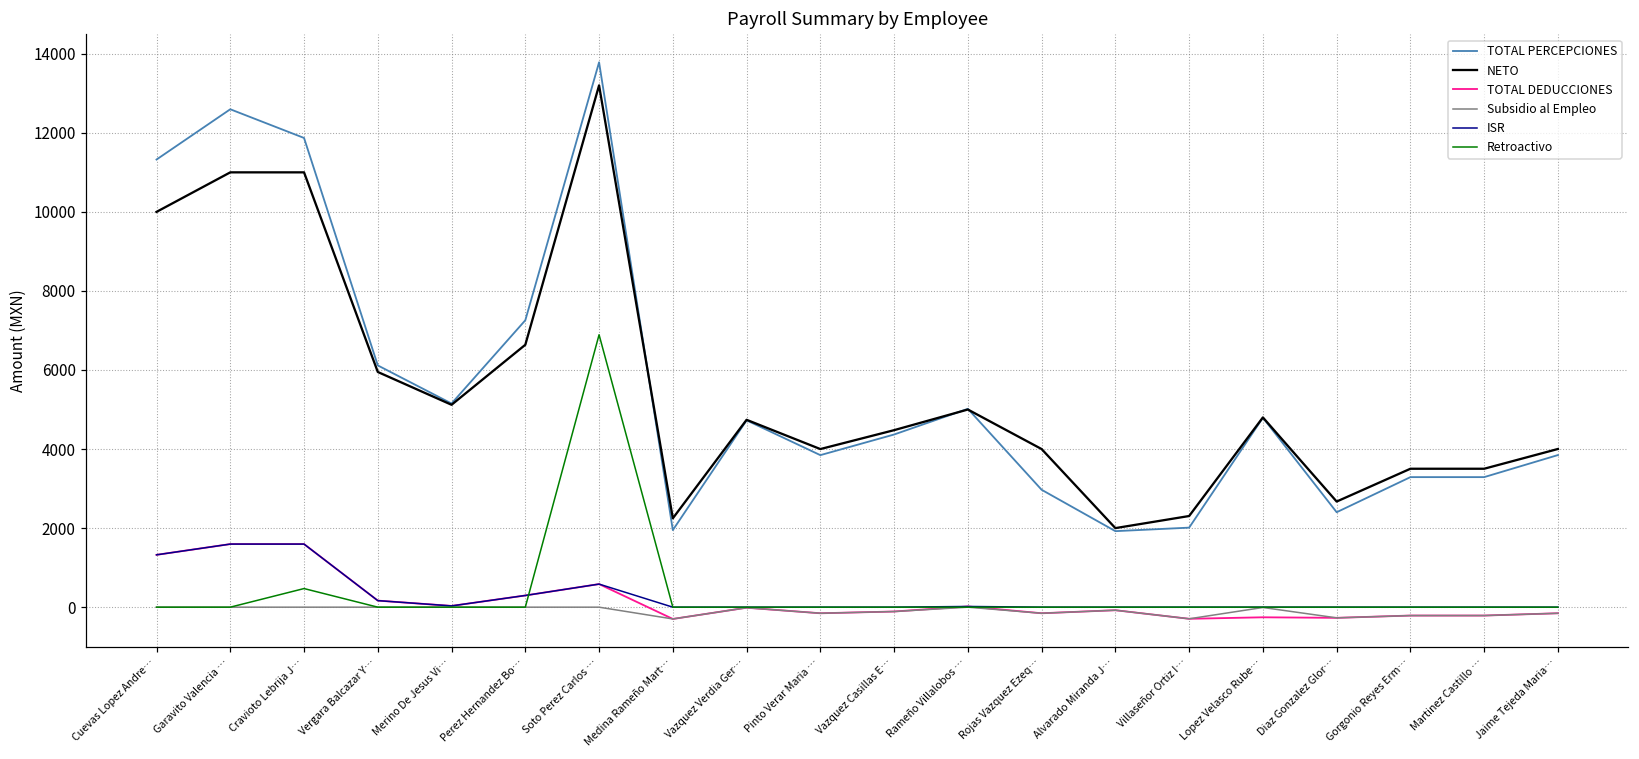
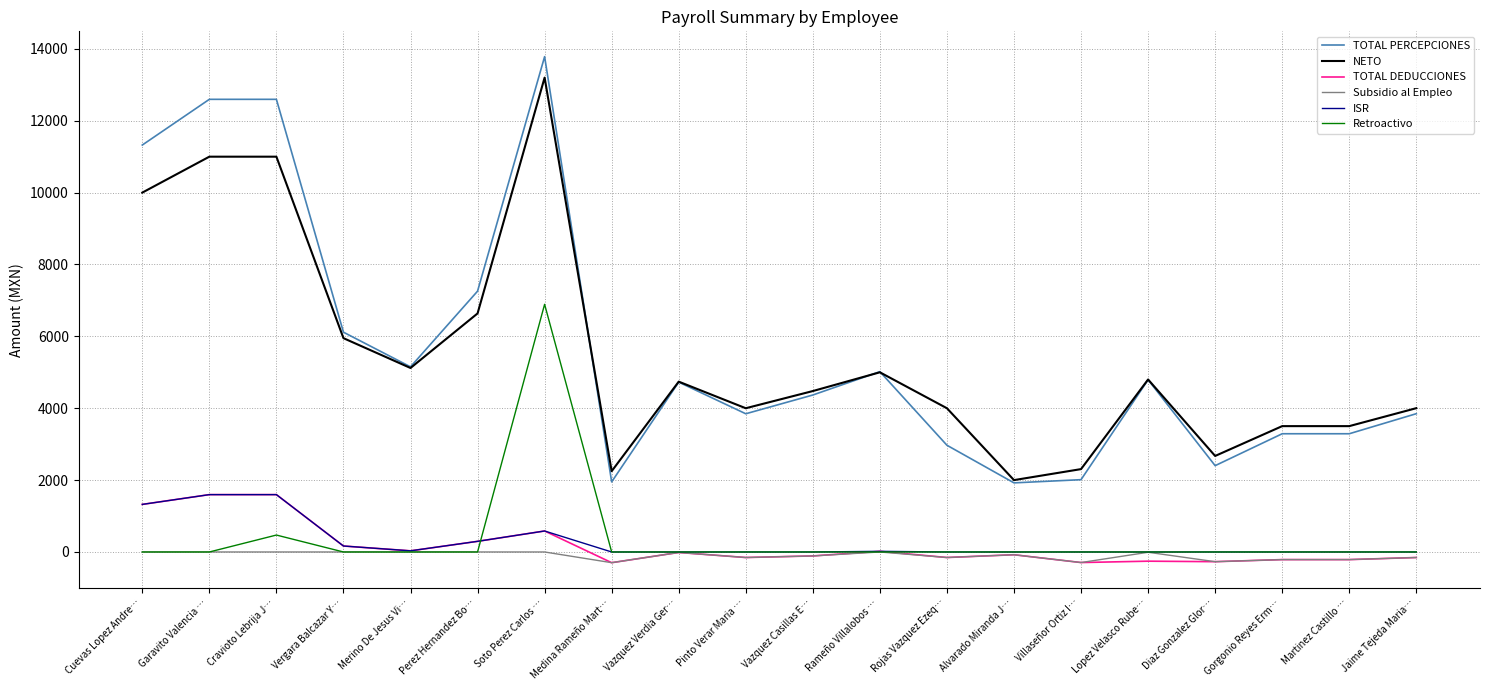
TOTAL PERCEPCIONES, Cravioto Lebrija J…: 11900 -> 12600
